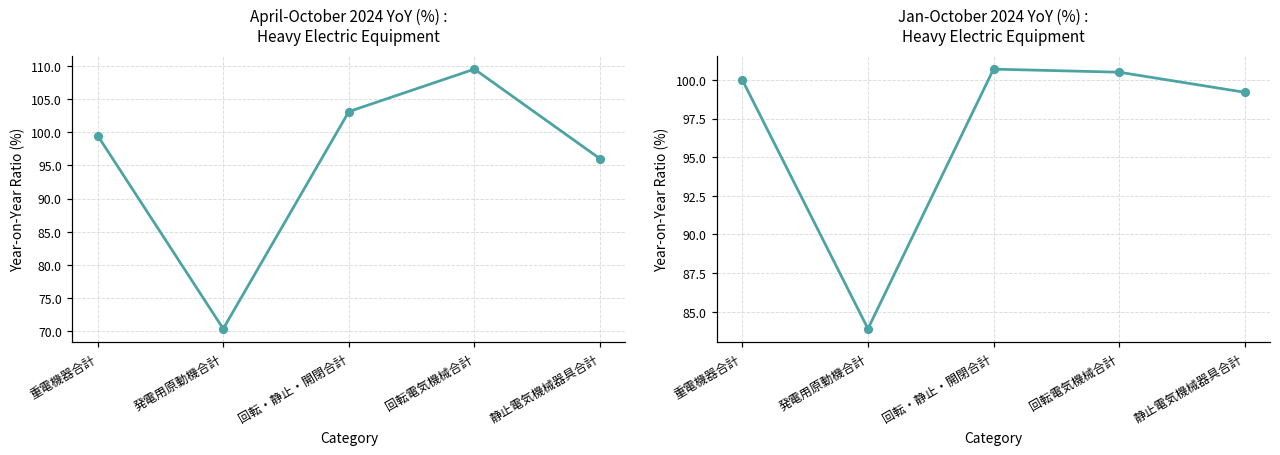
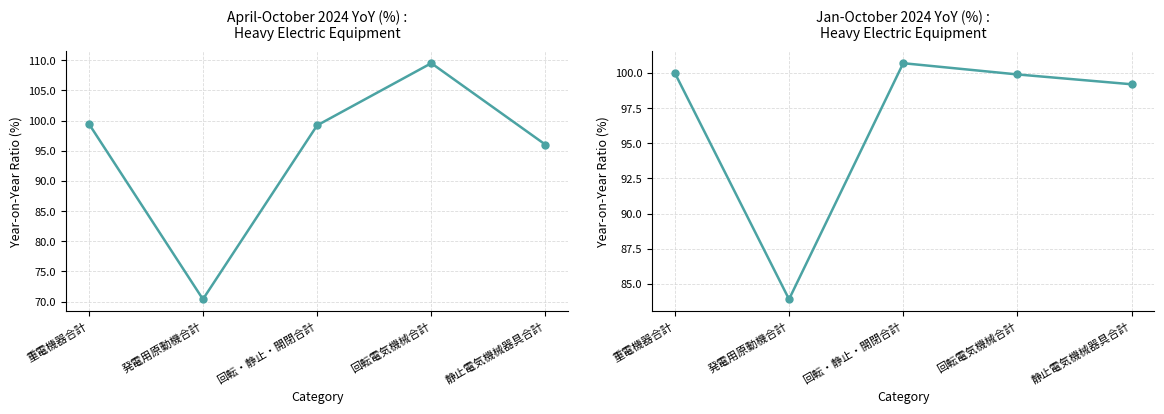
April-October 2024 YoY (%) : Heavy Electric Equipment, 回転・静止・開閉合計: 103 -> 99
Jan-October 2024 YoY (%) : Heavy Electric Equipment, 回転電気機械合計: 100.5 -> 99.9
